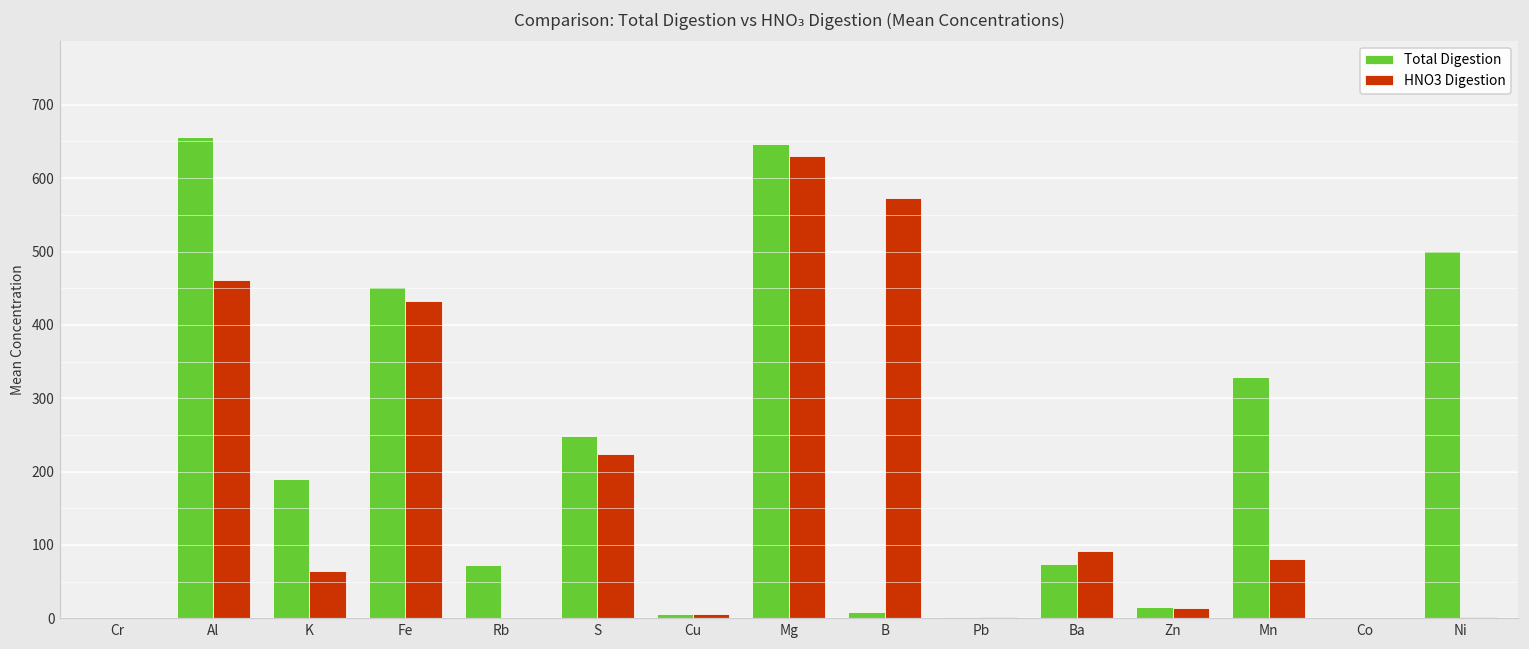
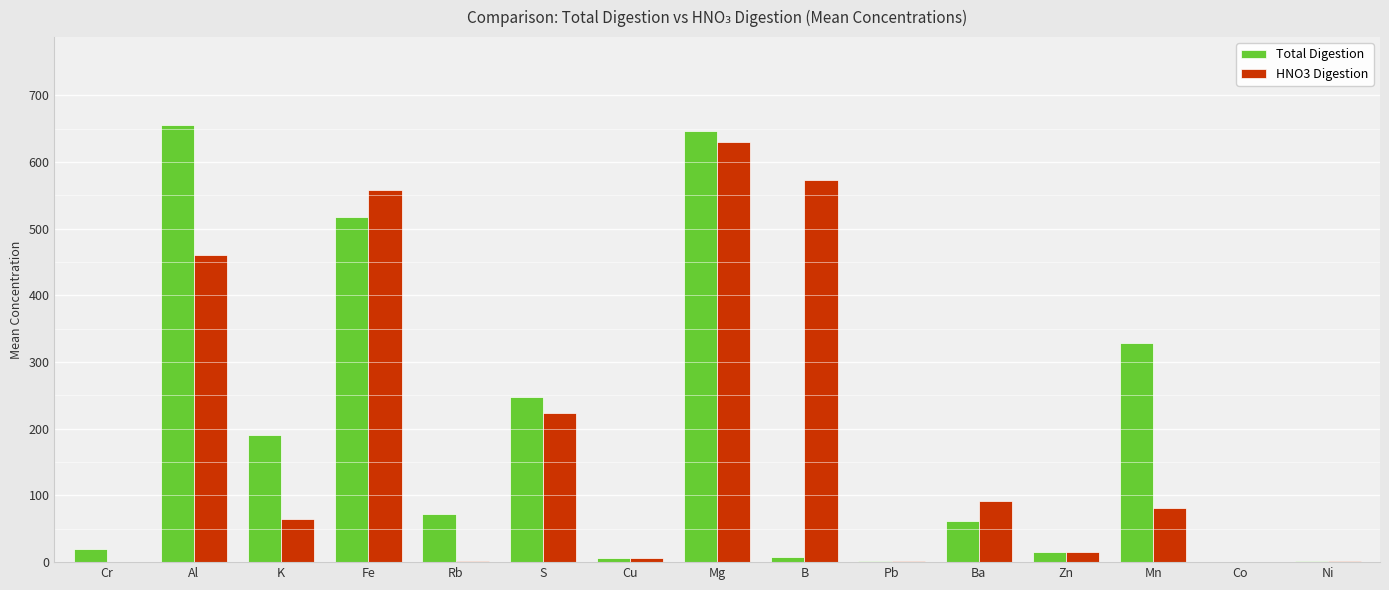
Total Digestion, Cr: 0 -> 20
Total Digestion, Fe: 450 -> 520
HNO3 Digestion, Fe: 430 -> 560
Total Digestion, Ba: 70 -> 60
Total Digestion, Ni: 500 -> 0
